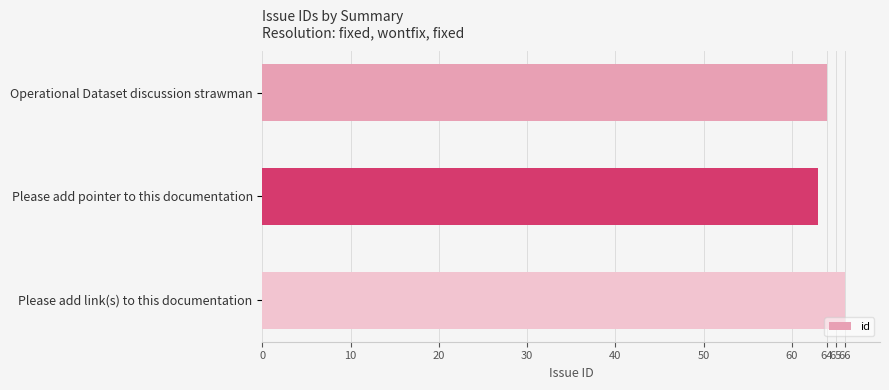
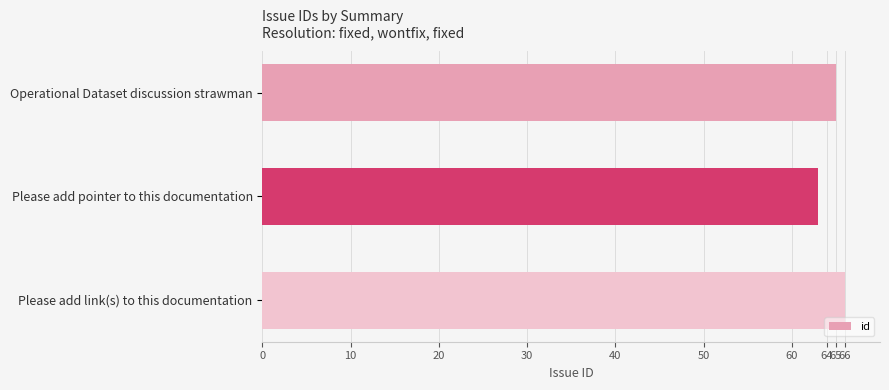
Operational Dataset discussion strawman: 64 -> 65
